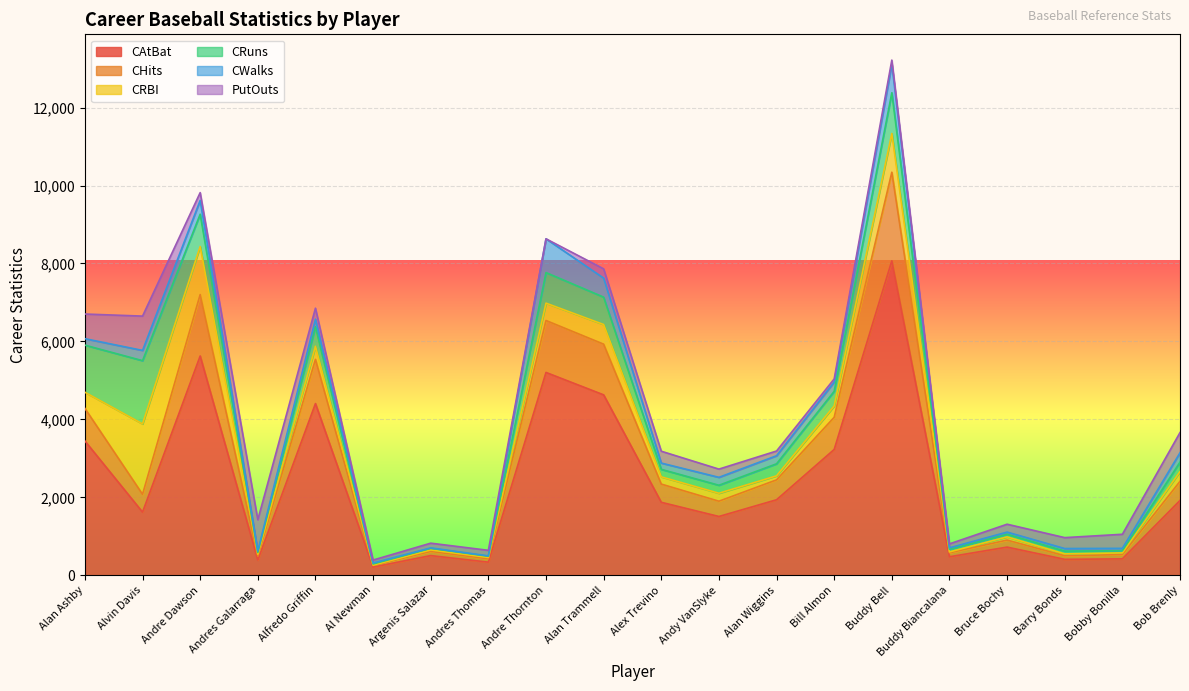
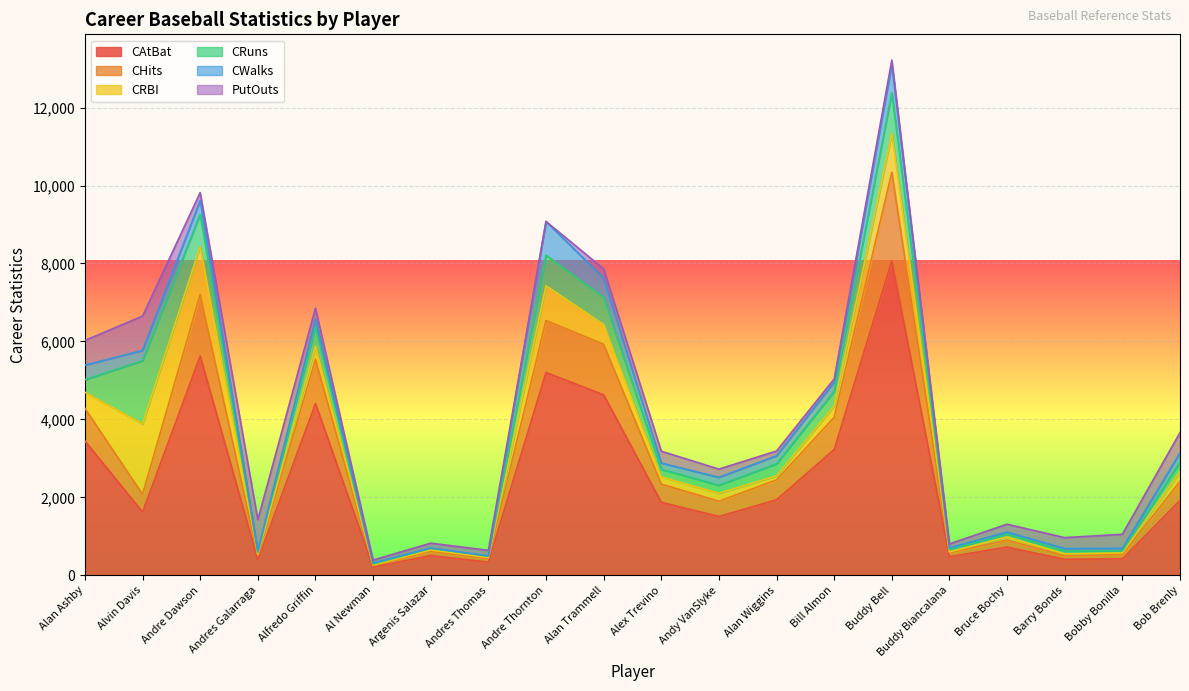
CRuns, Alan Ashby: 1,200 -> 300
CWalks, Alan Ashby: 200 -> 400
CRBI, Andre Thornton: 400 -> 900
